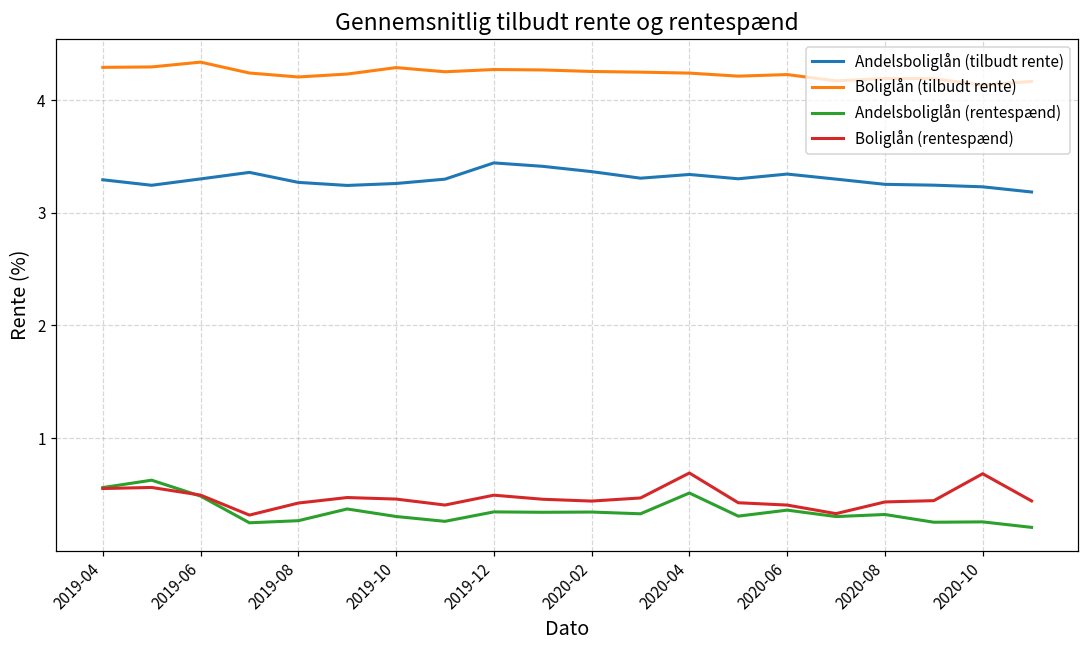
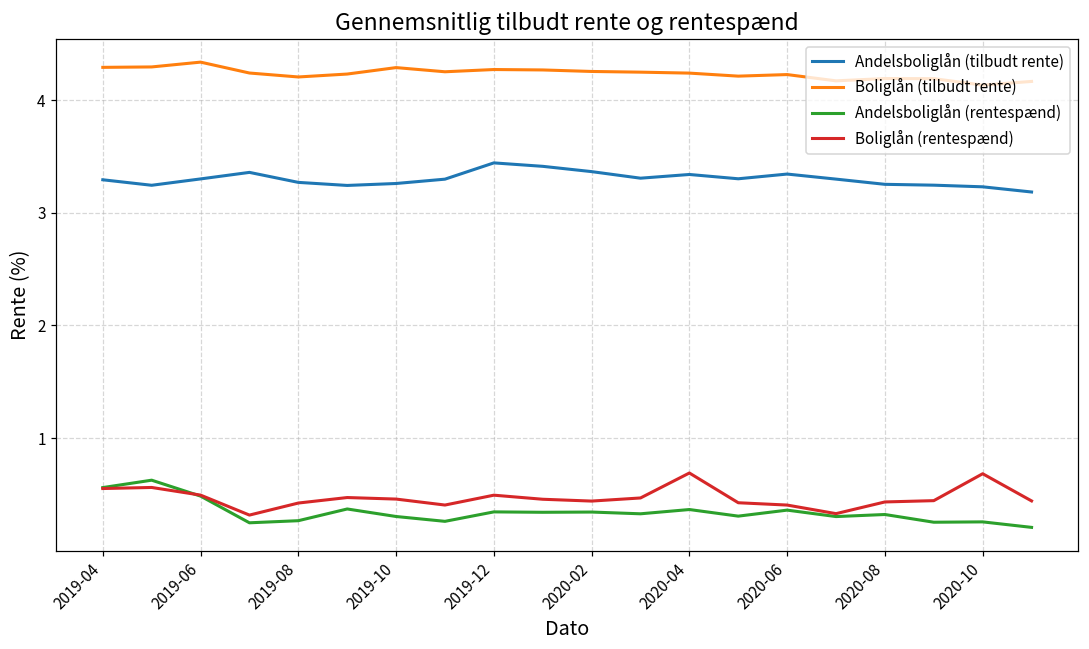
Andelsboliglån (rentespænd), 2020-04: 0.51 -> 0.37
